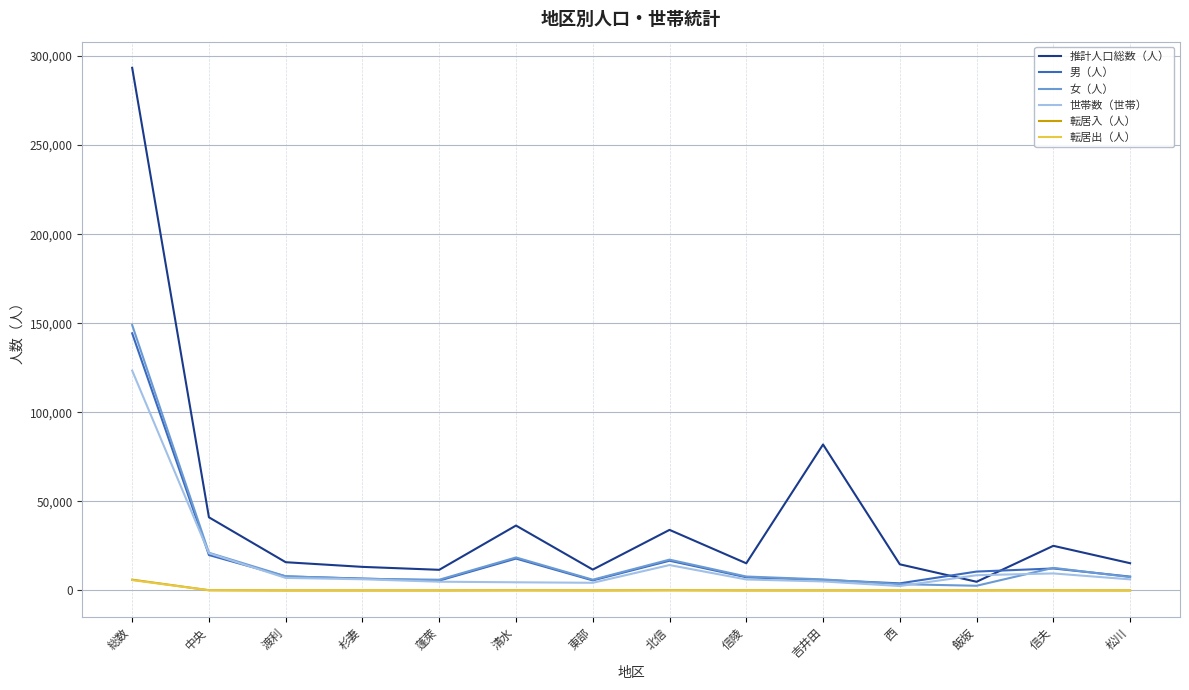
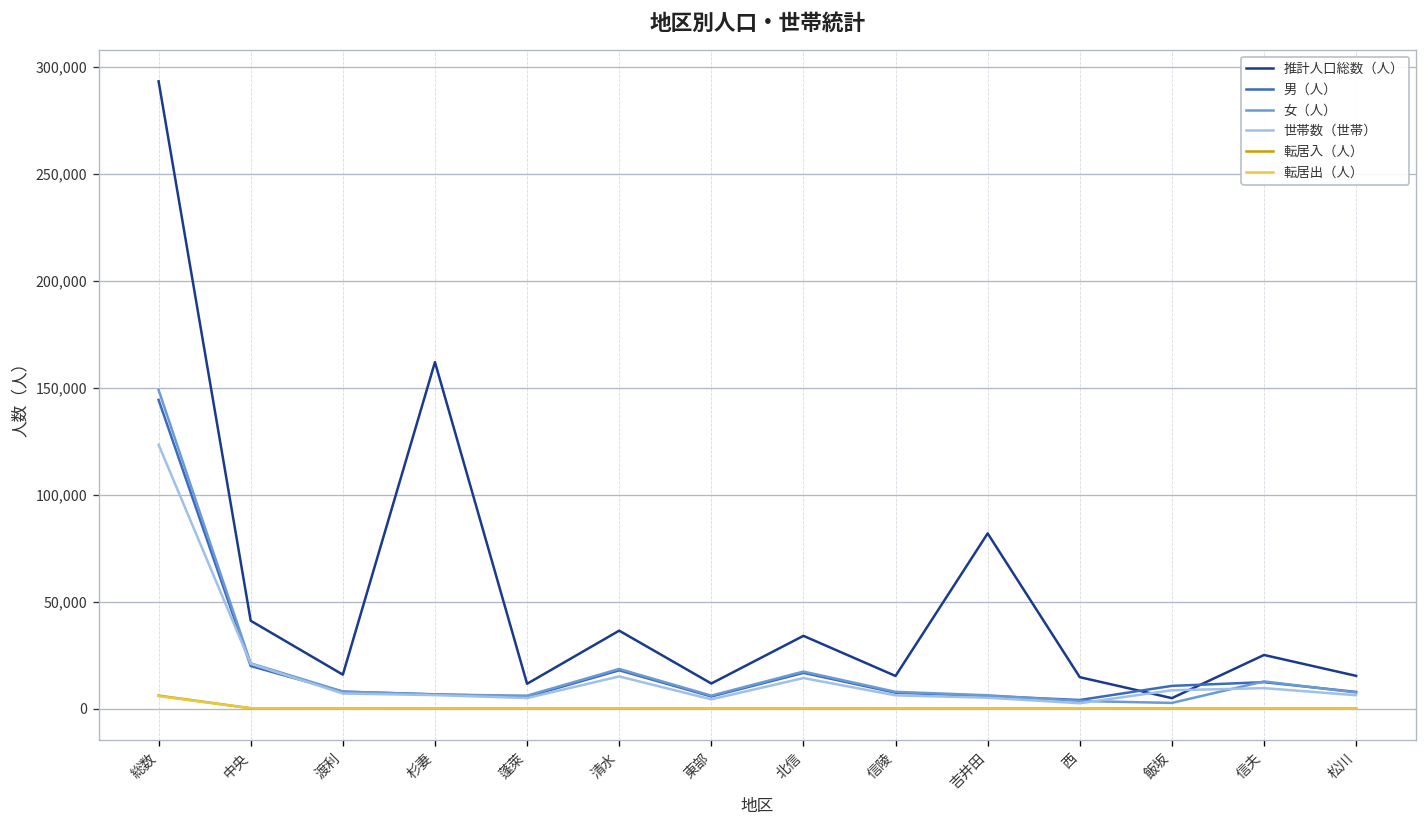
推計人口総数（人）, 杉妻: 13,000 -> 162,000
世帯数（世帯）, 清水: 5,000 -> 15,000
